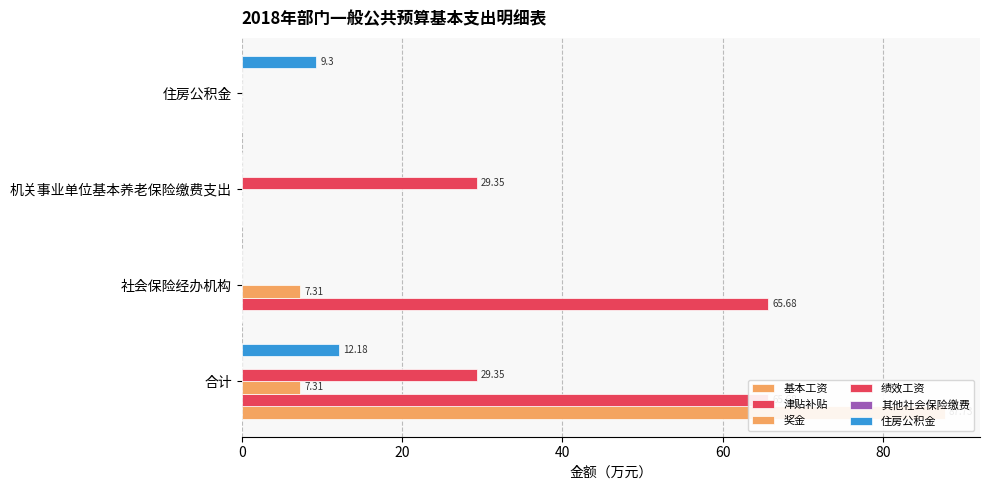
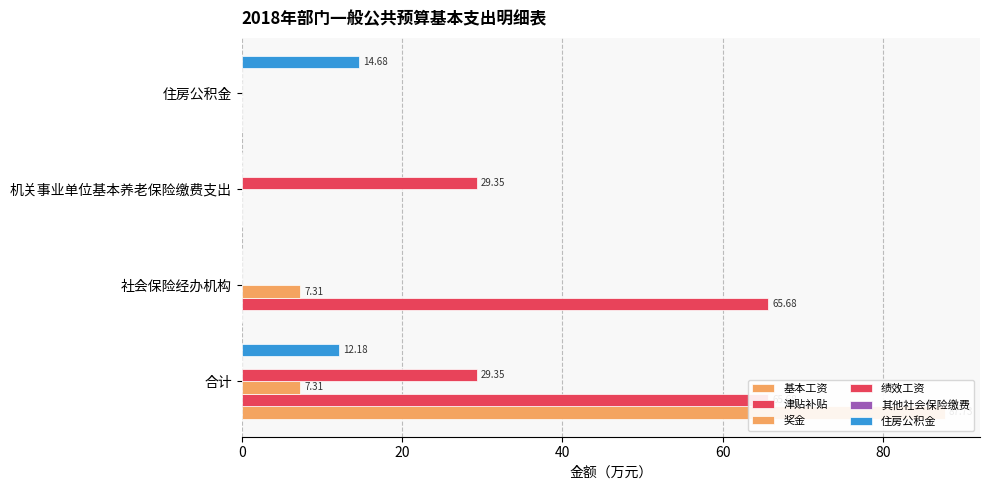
住房公积金, 住房公积金: 9.3 -> 14.68
